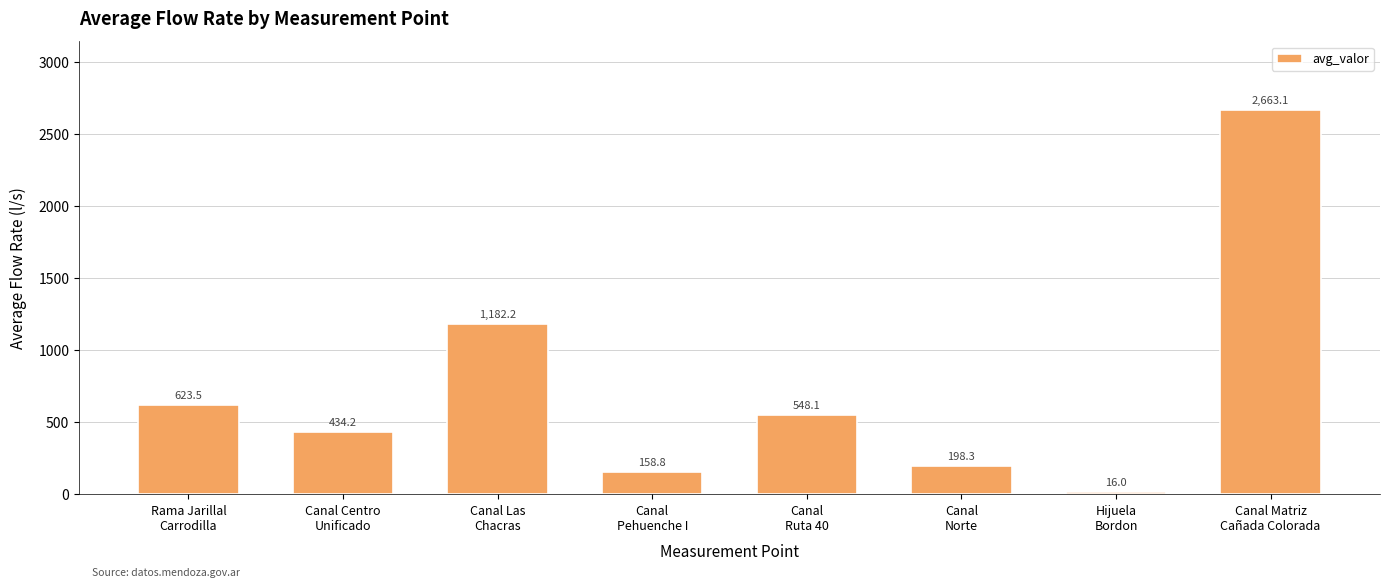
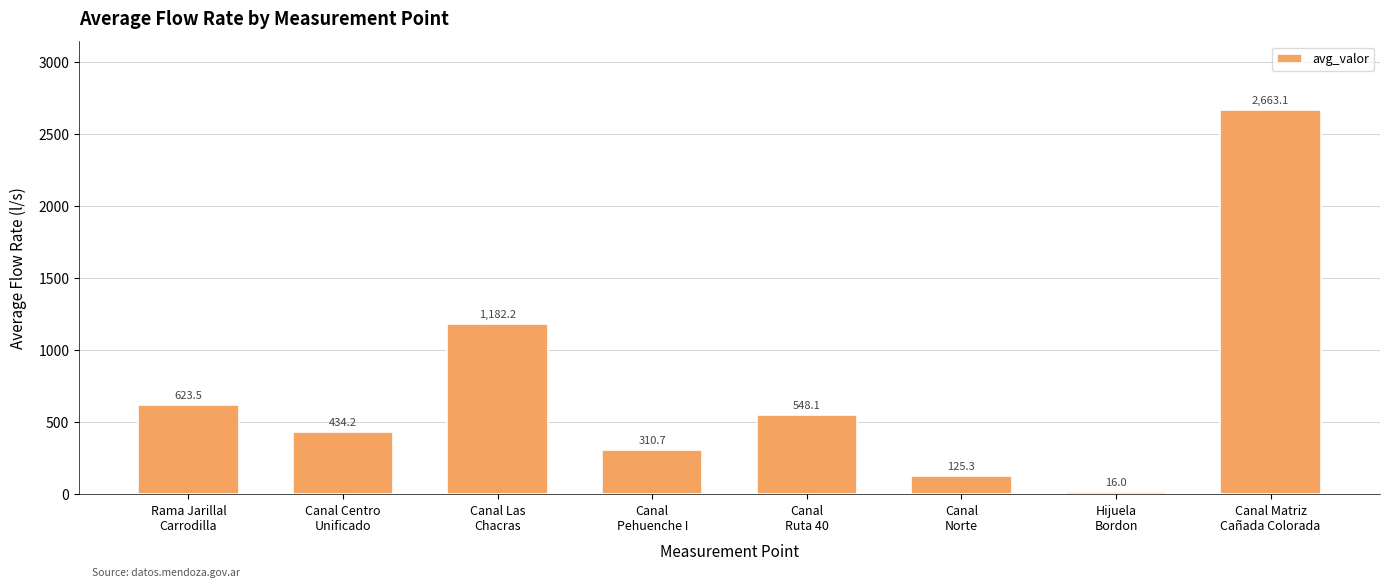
Canal Pehuenche I: 158.8 -> 310.7
Canal Norte: 198.3 -> 125.3
